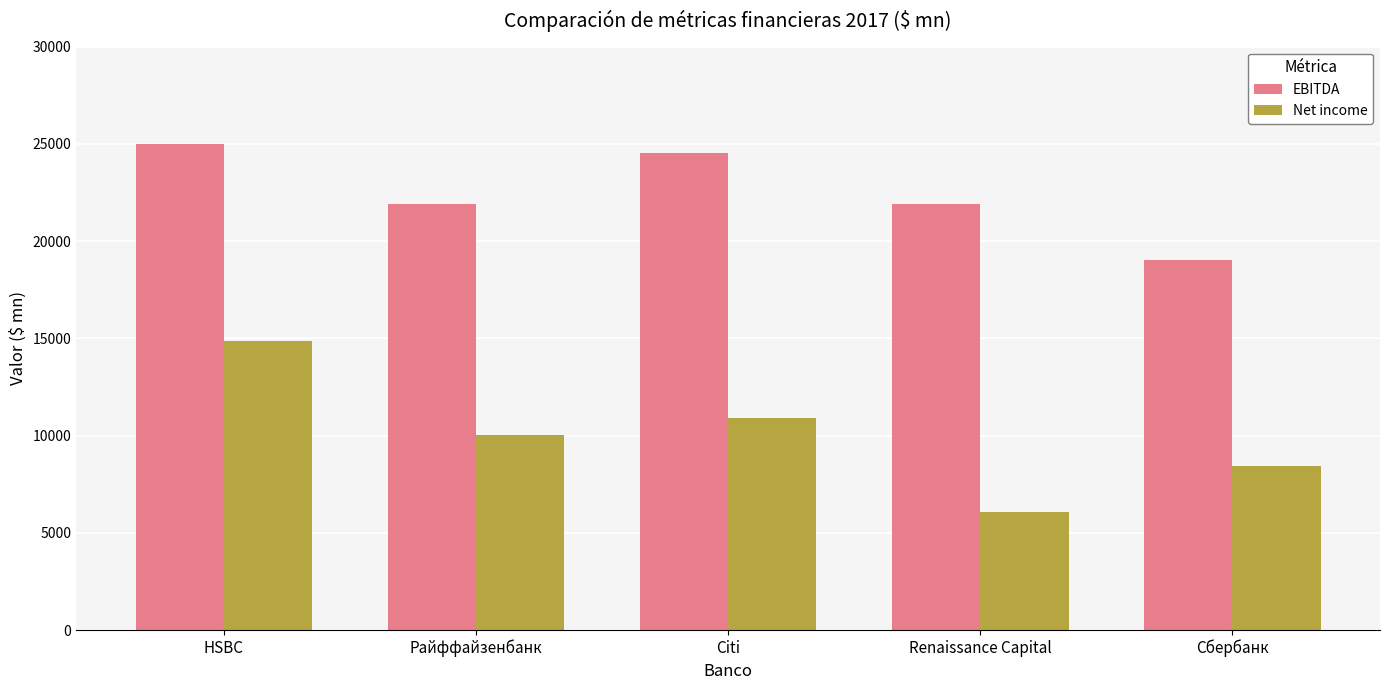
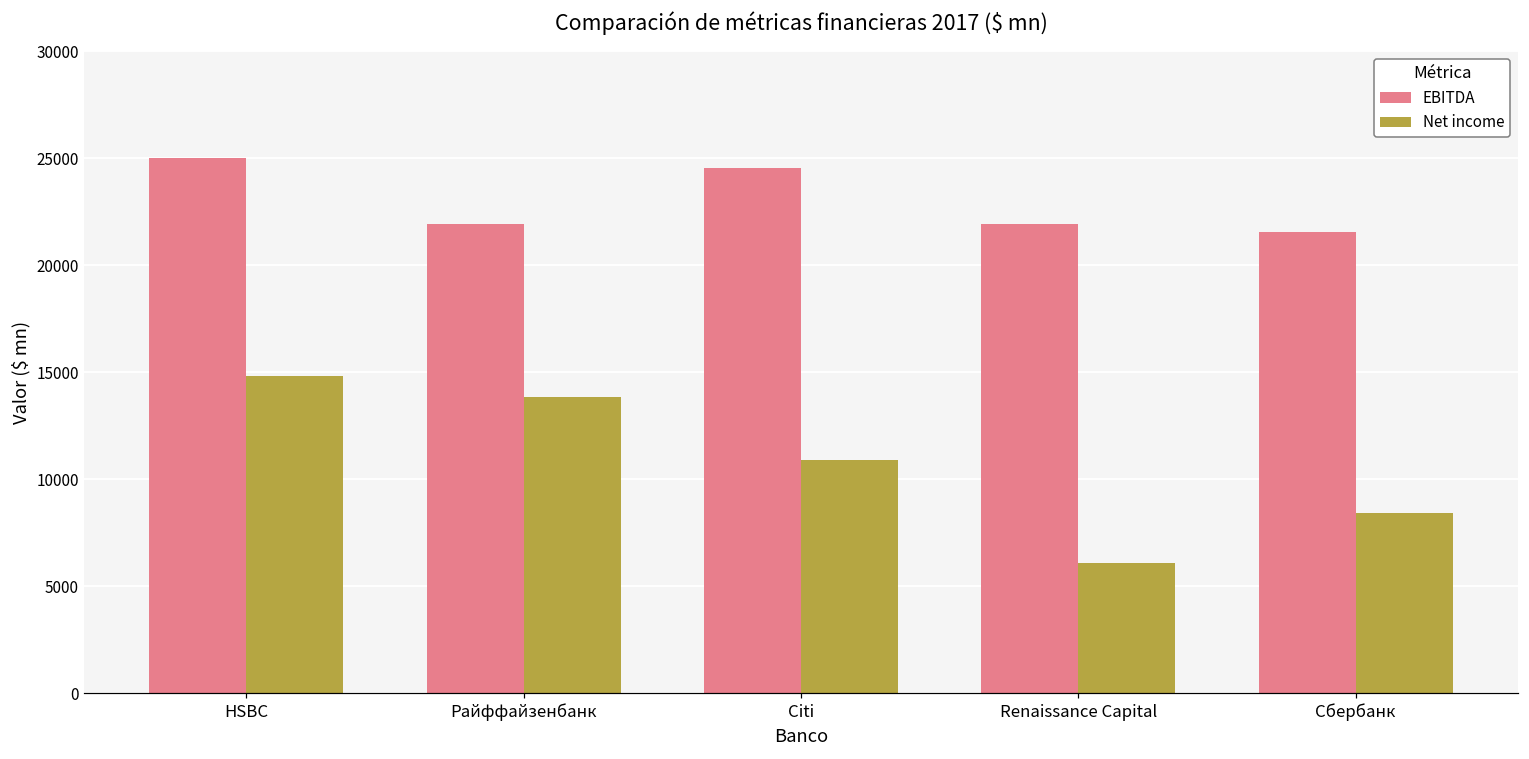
Net income, Райффайзенбанк: 10000 -> 13800
EBITDA, Сбербанк: 19000 -> 21600
